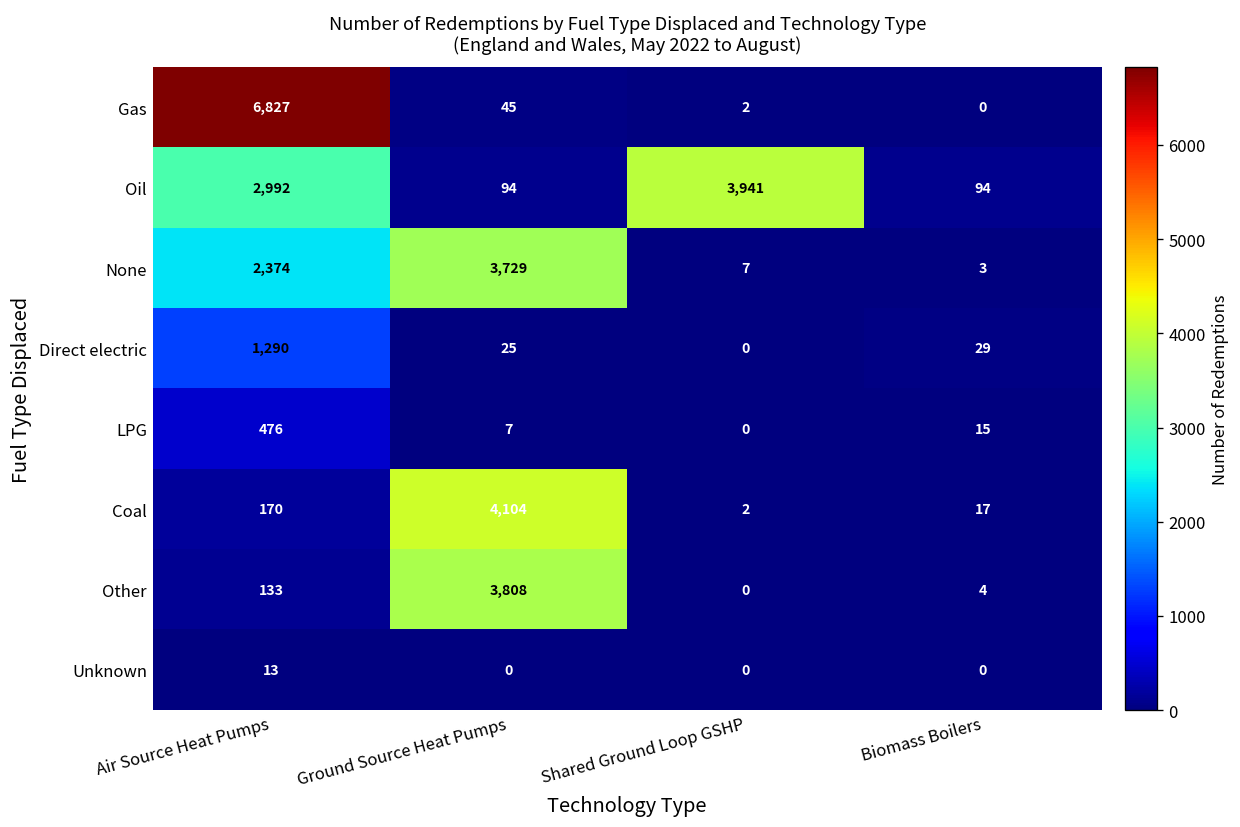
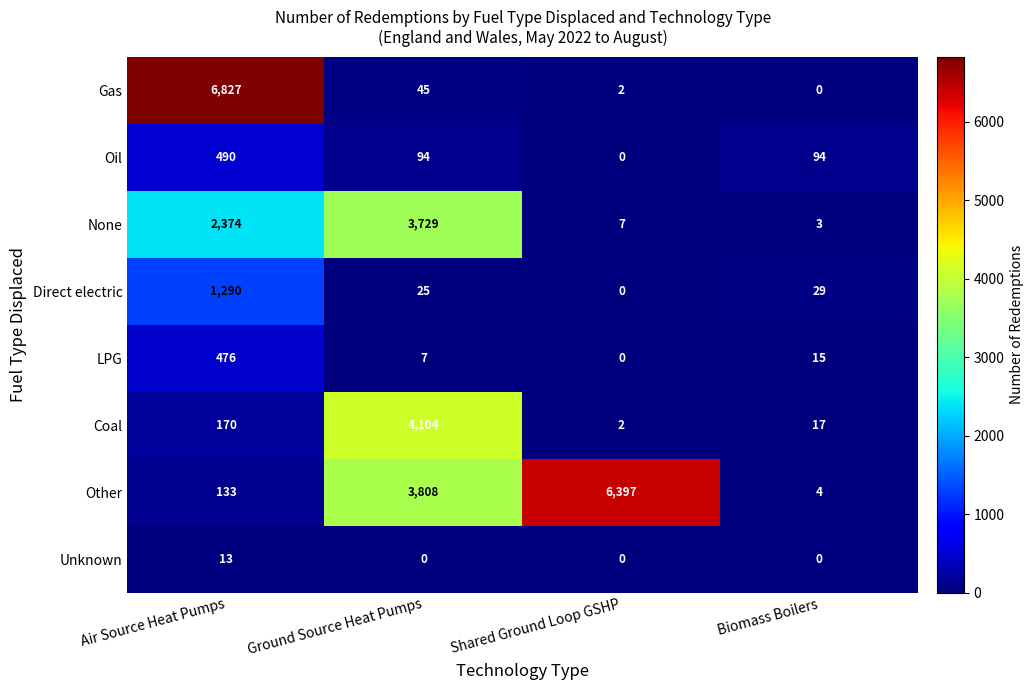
Oil, Air Source Heat Pumps: 2,992 -> 490
Oil, Shared Ground Loop GSHP: 3,941 -> 0
Other, Shared Ground Loop GSHP: 0 -> 6,397
